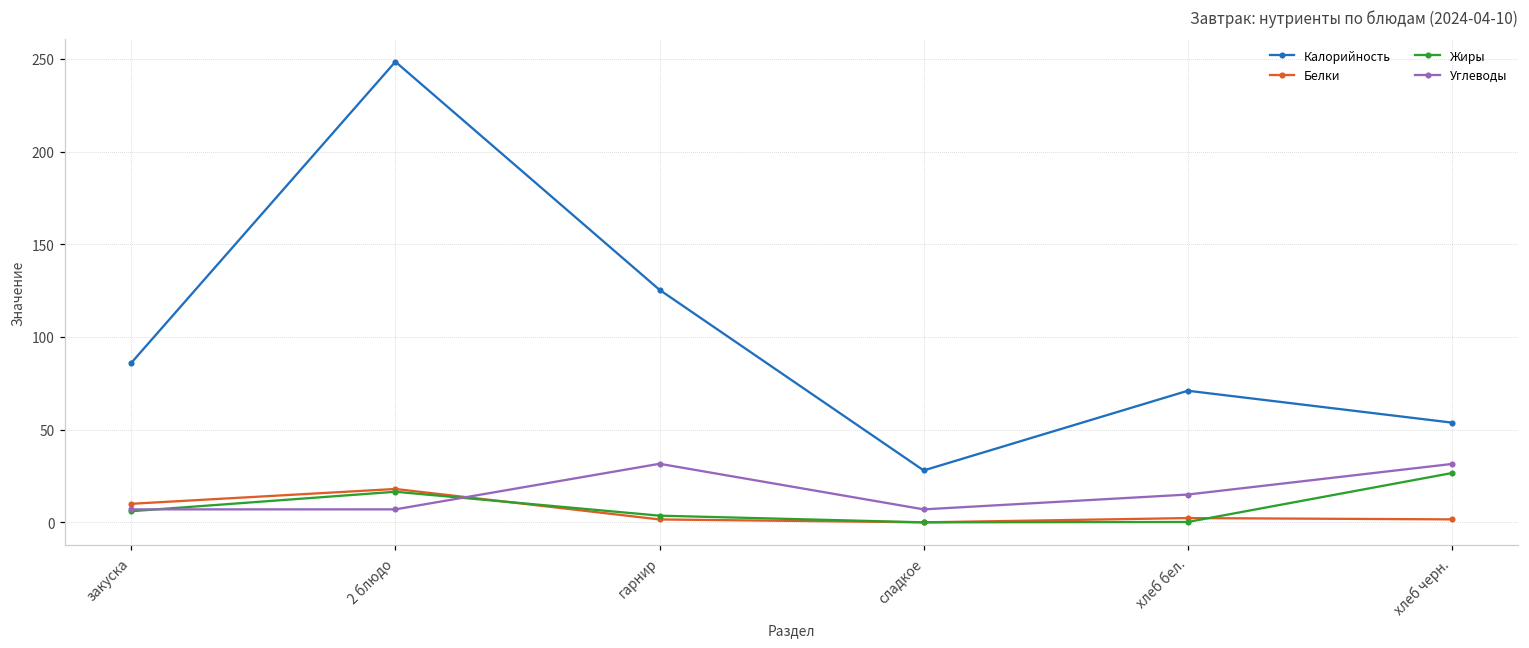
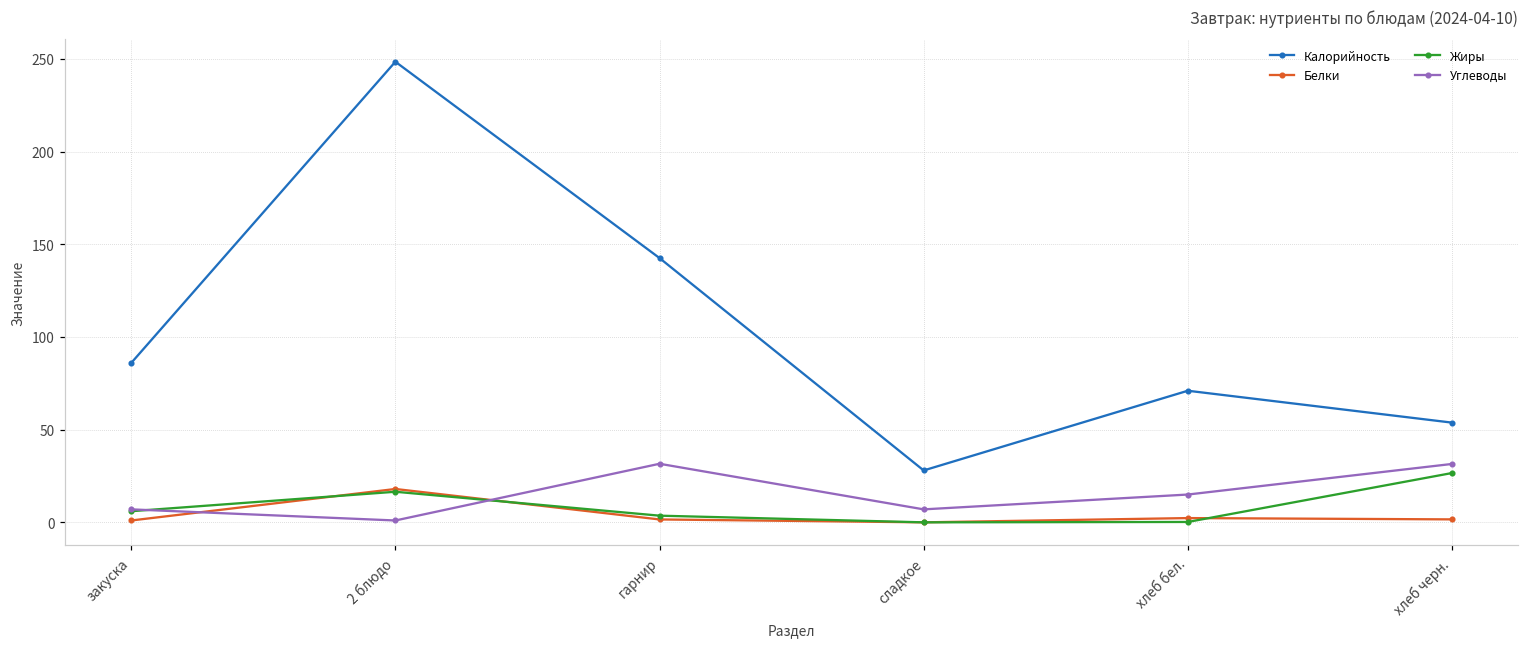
Белки, закуска: 10 -> 1
Углеводы, 2 блюдо: 7 -> 1
Калорийность, гарнир: 125 -> 143
